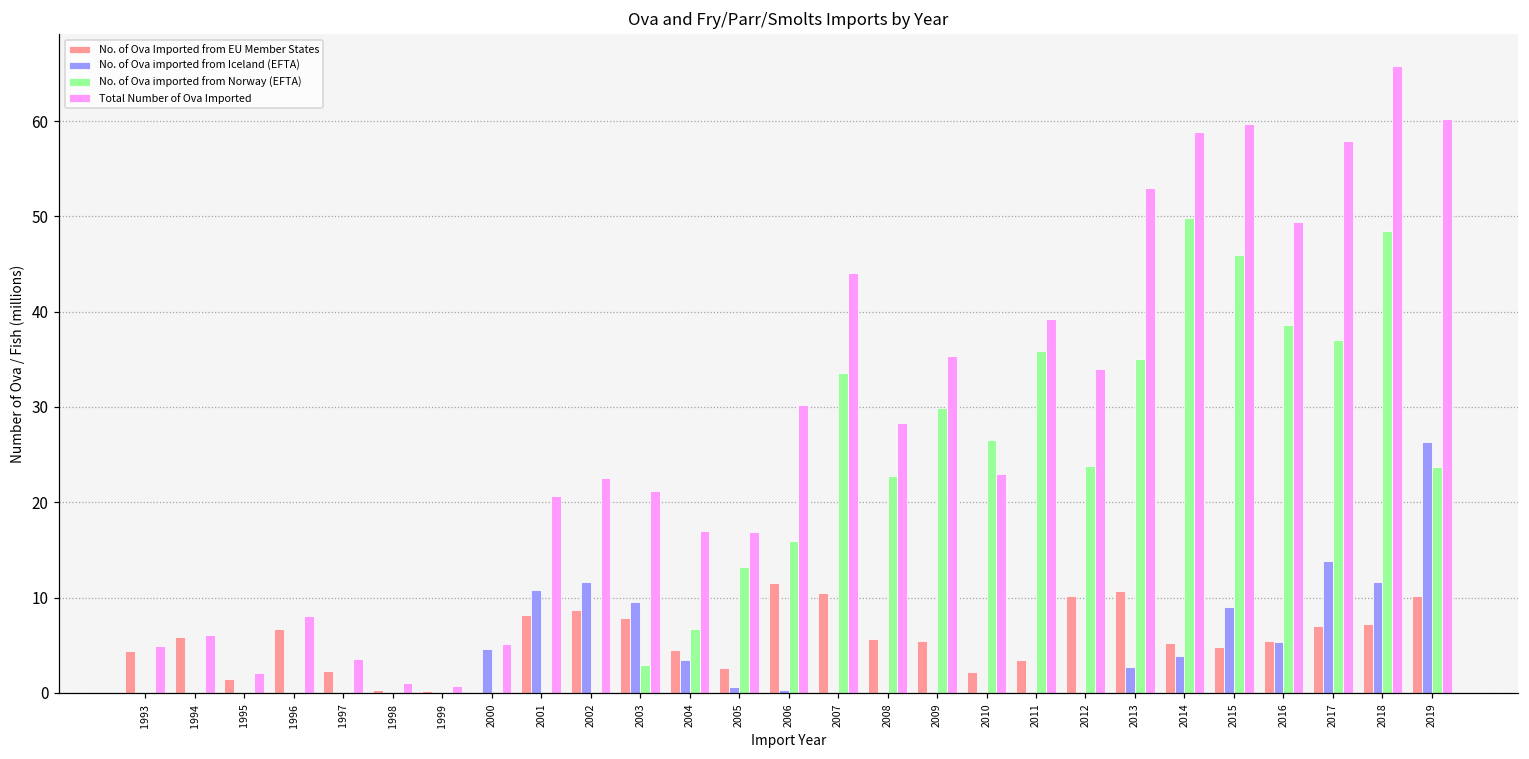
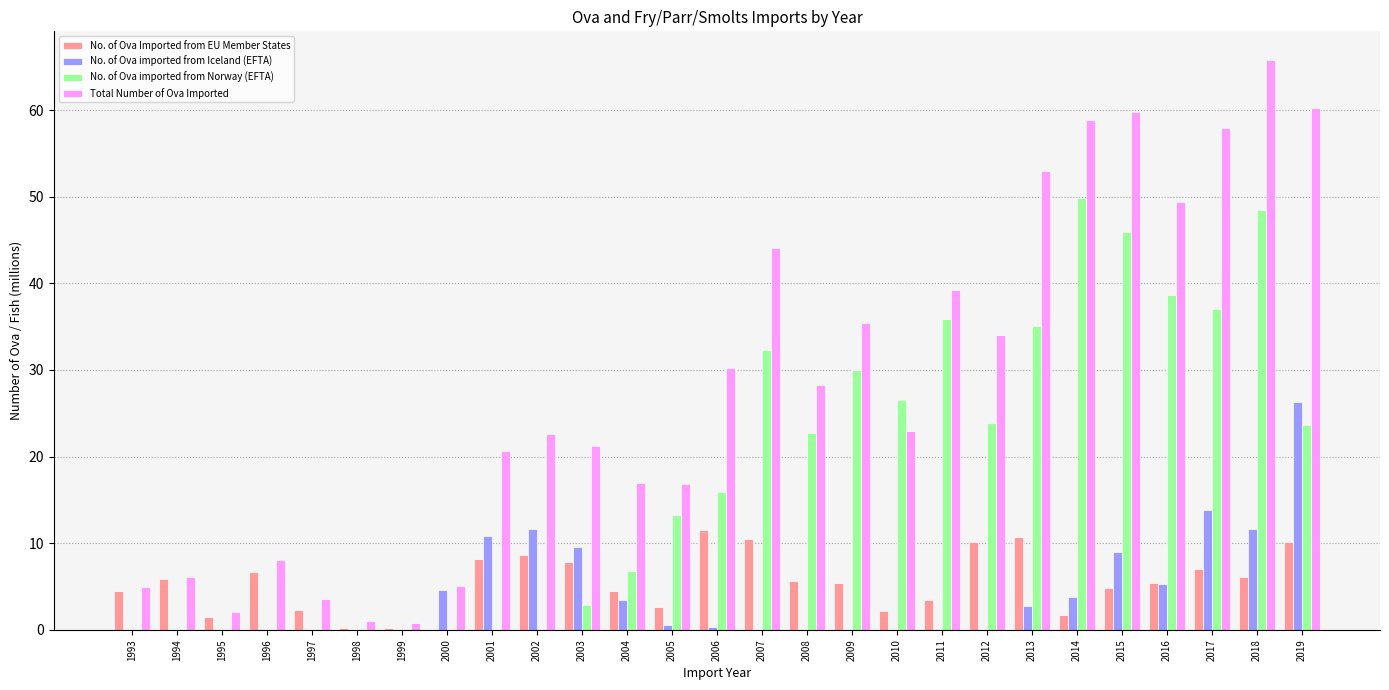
No. of Ova imported from Norway (EFTA), 2007: 34 -> 32
No. of Ova Imported from EU Member States, 2014: 5 -> 2
No. of Ova Imported from EU Member States, 2018: 7 -> 6
